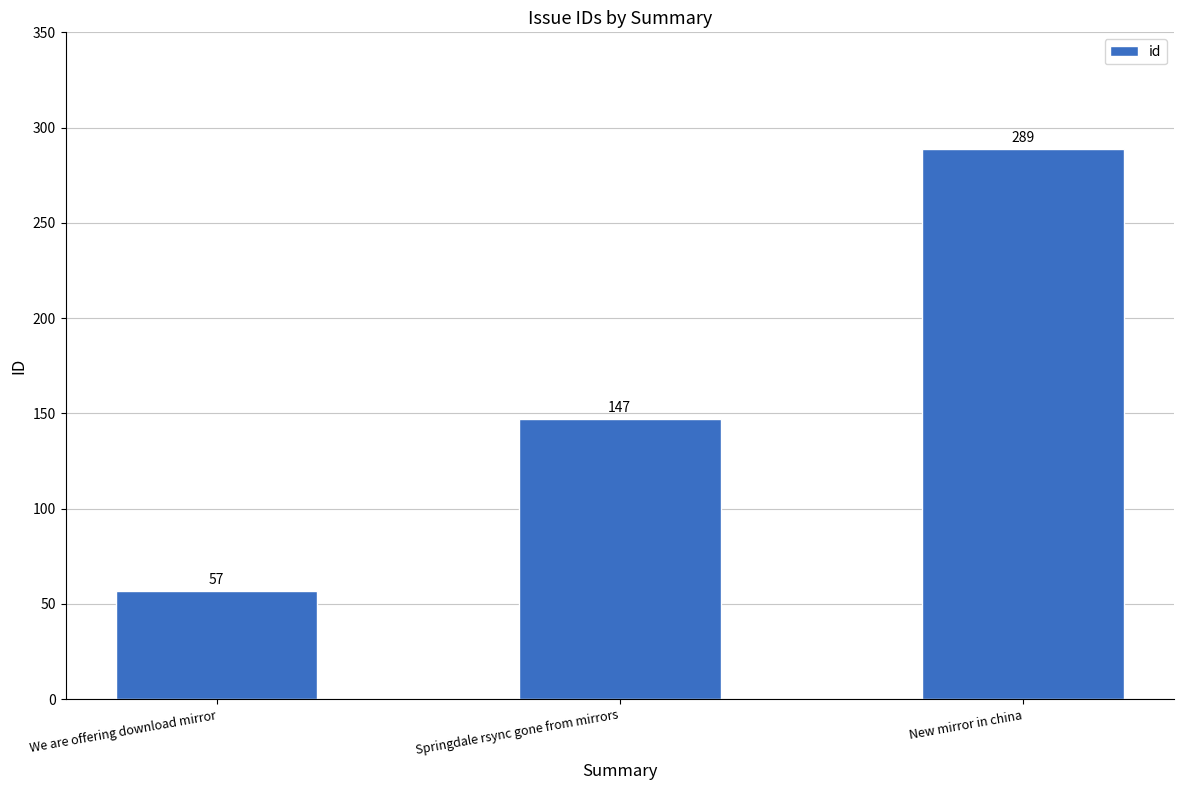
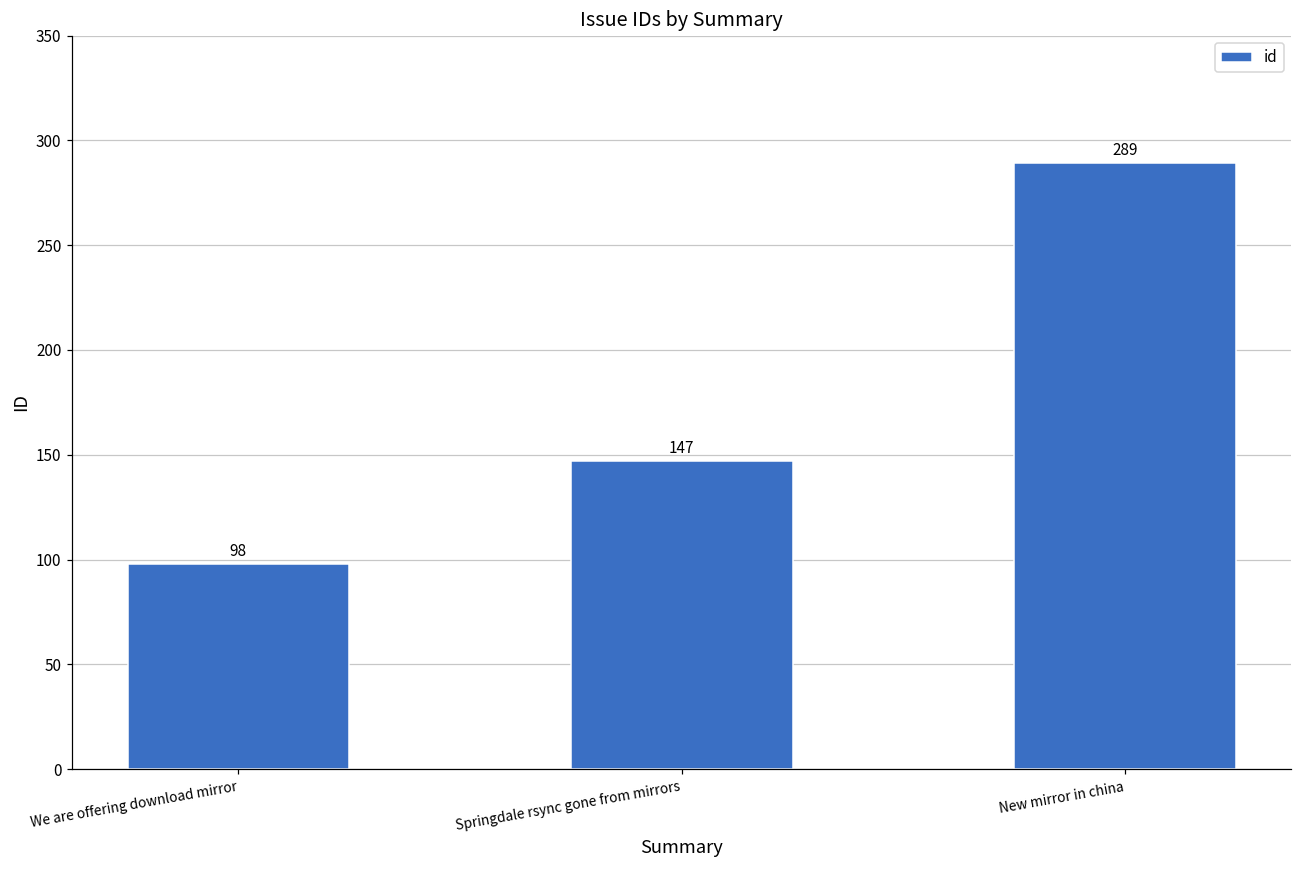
We are offering download mirror: 57 -> 98
